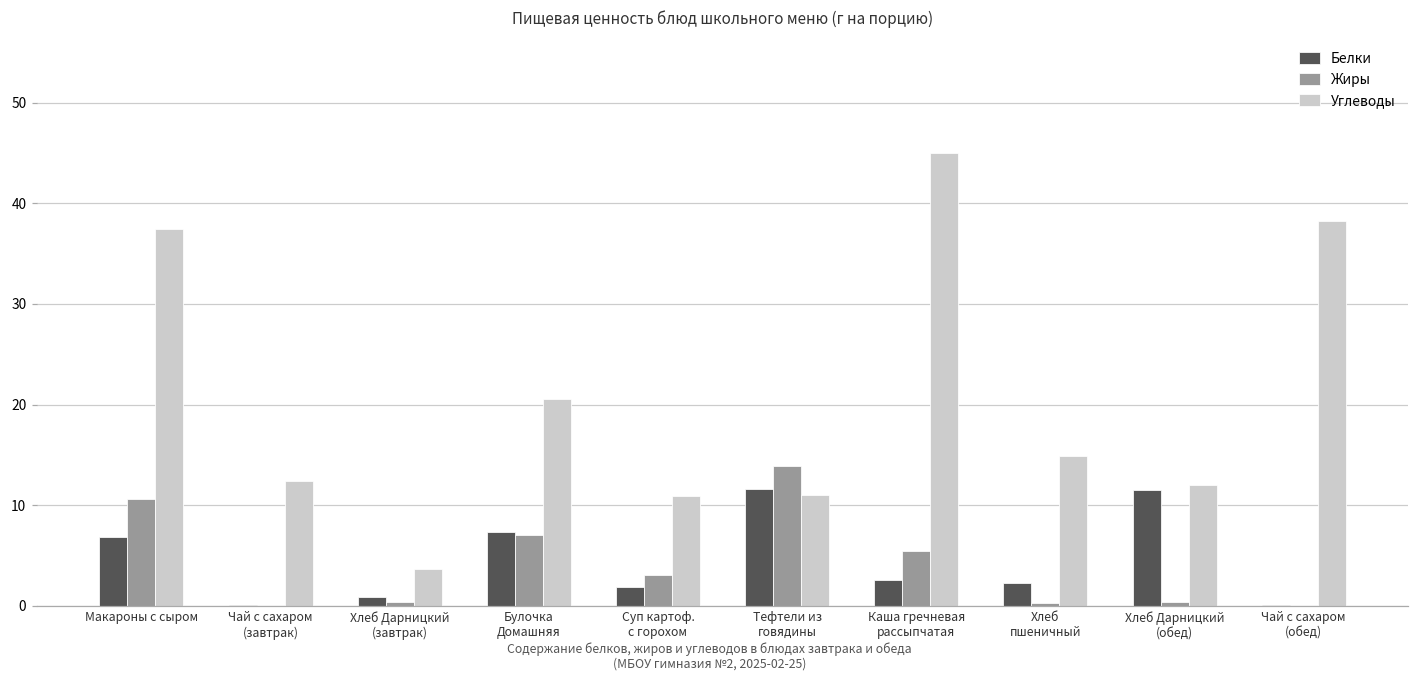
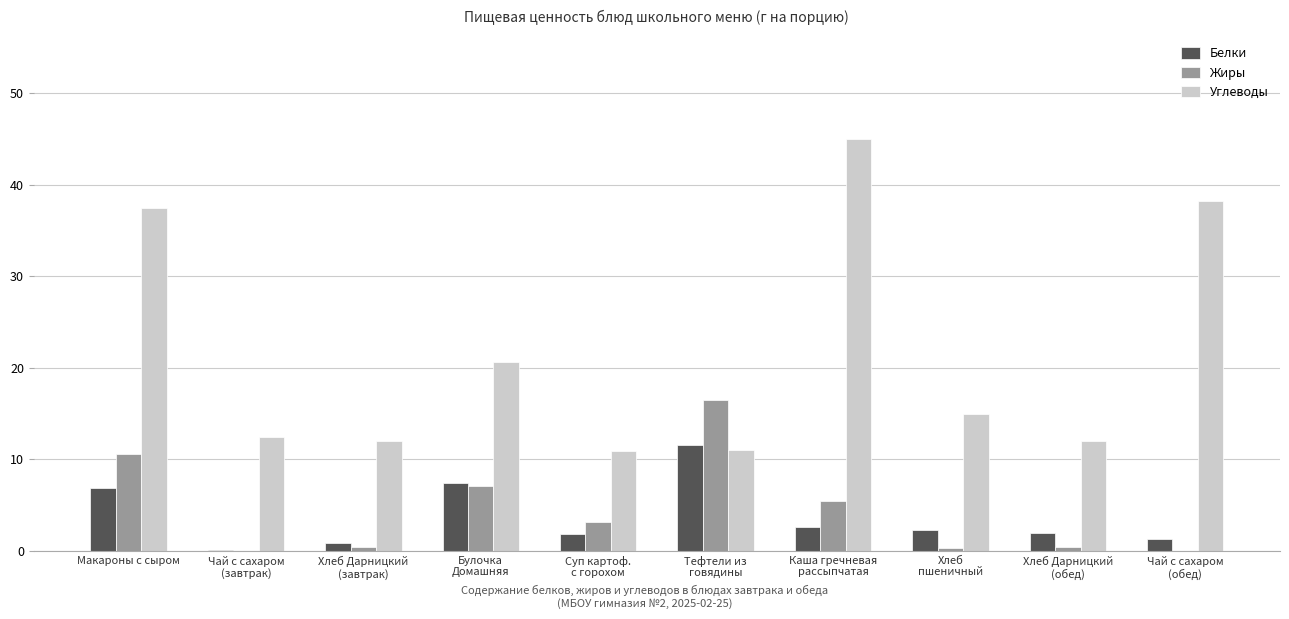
Углеводы, Хлеб Дарницкий (завтрак): 4 -> 12
Жиры, Тефтели из говядины: 14 -> 17
Белки, Хлеб Дарницкий (обед): 12 -> 2
Белки, Чай с сахаром (обед): 0 -> 1
